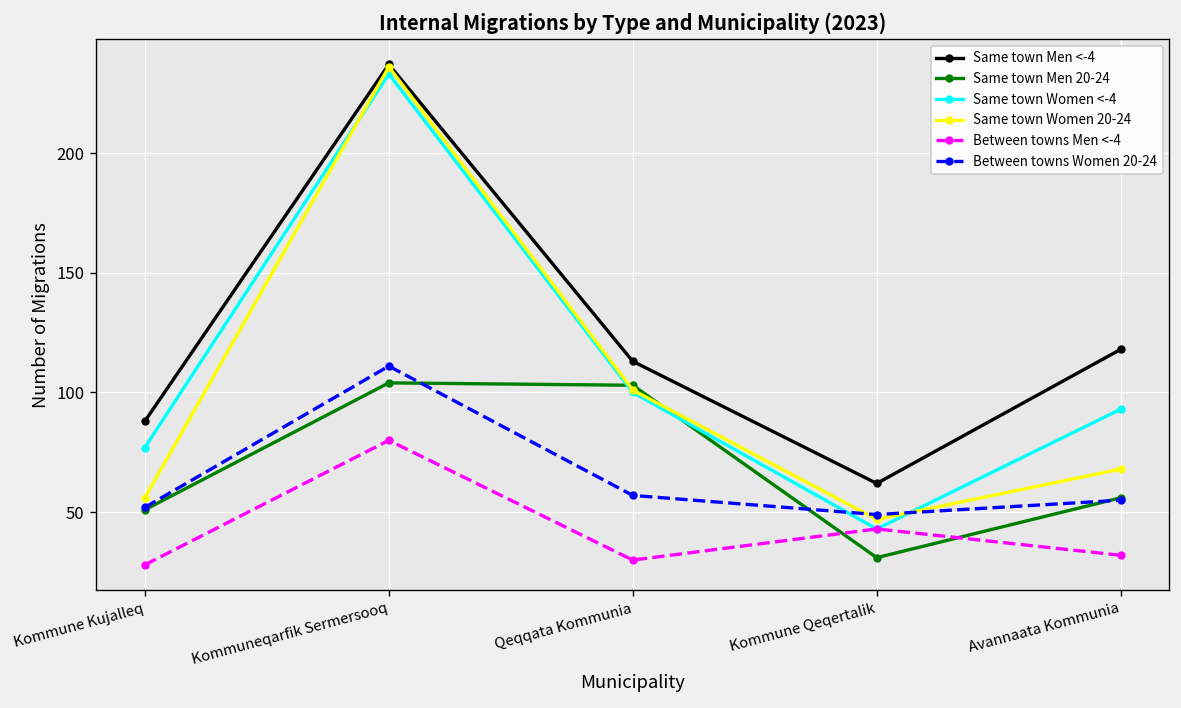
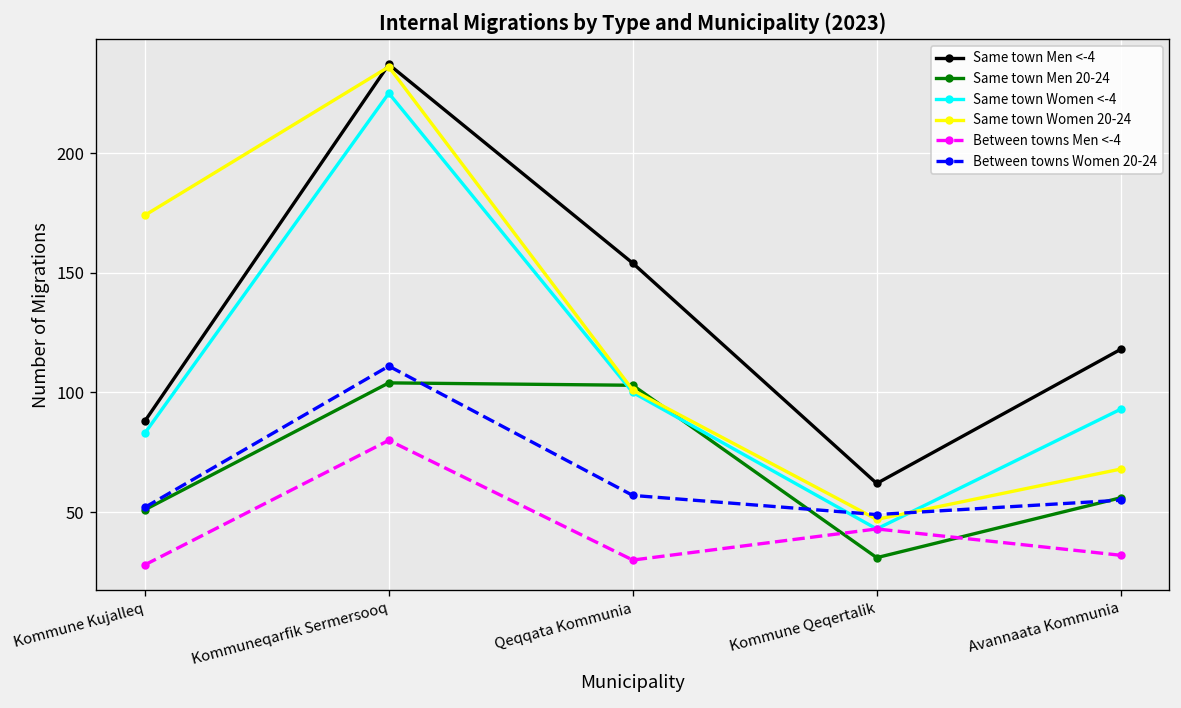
Same town Women <-4, Kommune Kujalleq: 77 -> 83
Same town Women 20-24, Kommune Kujalleq: 56 -> 174
Same town Women <-4, Kommuneqarfik Sermersooq: 233 -> 225
Same town Men <-4, Qeqqata Kommunia: 113 -> 154
